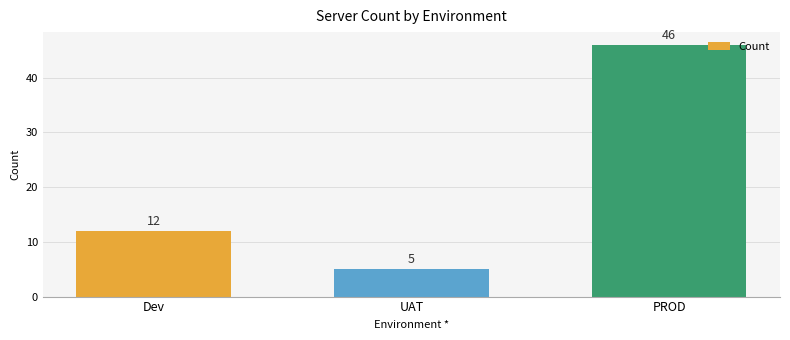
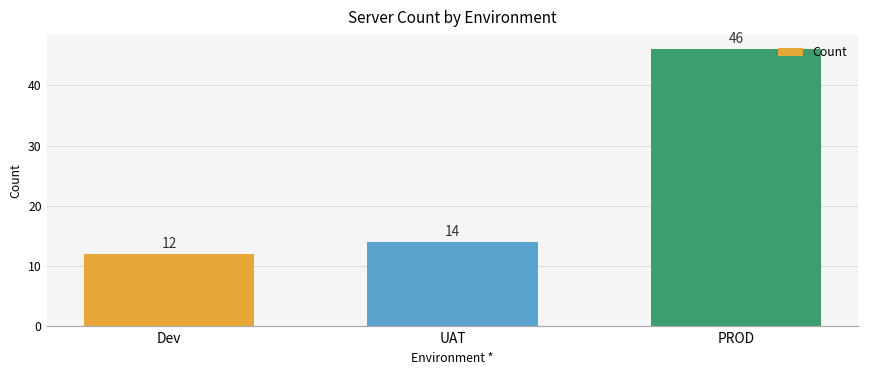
UAT: 5 -> 14
